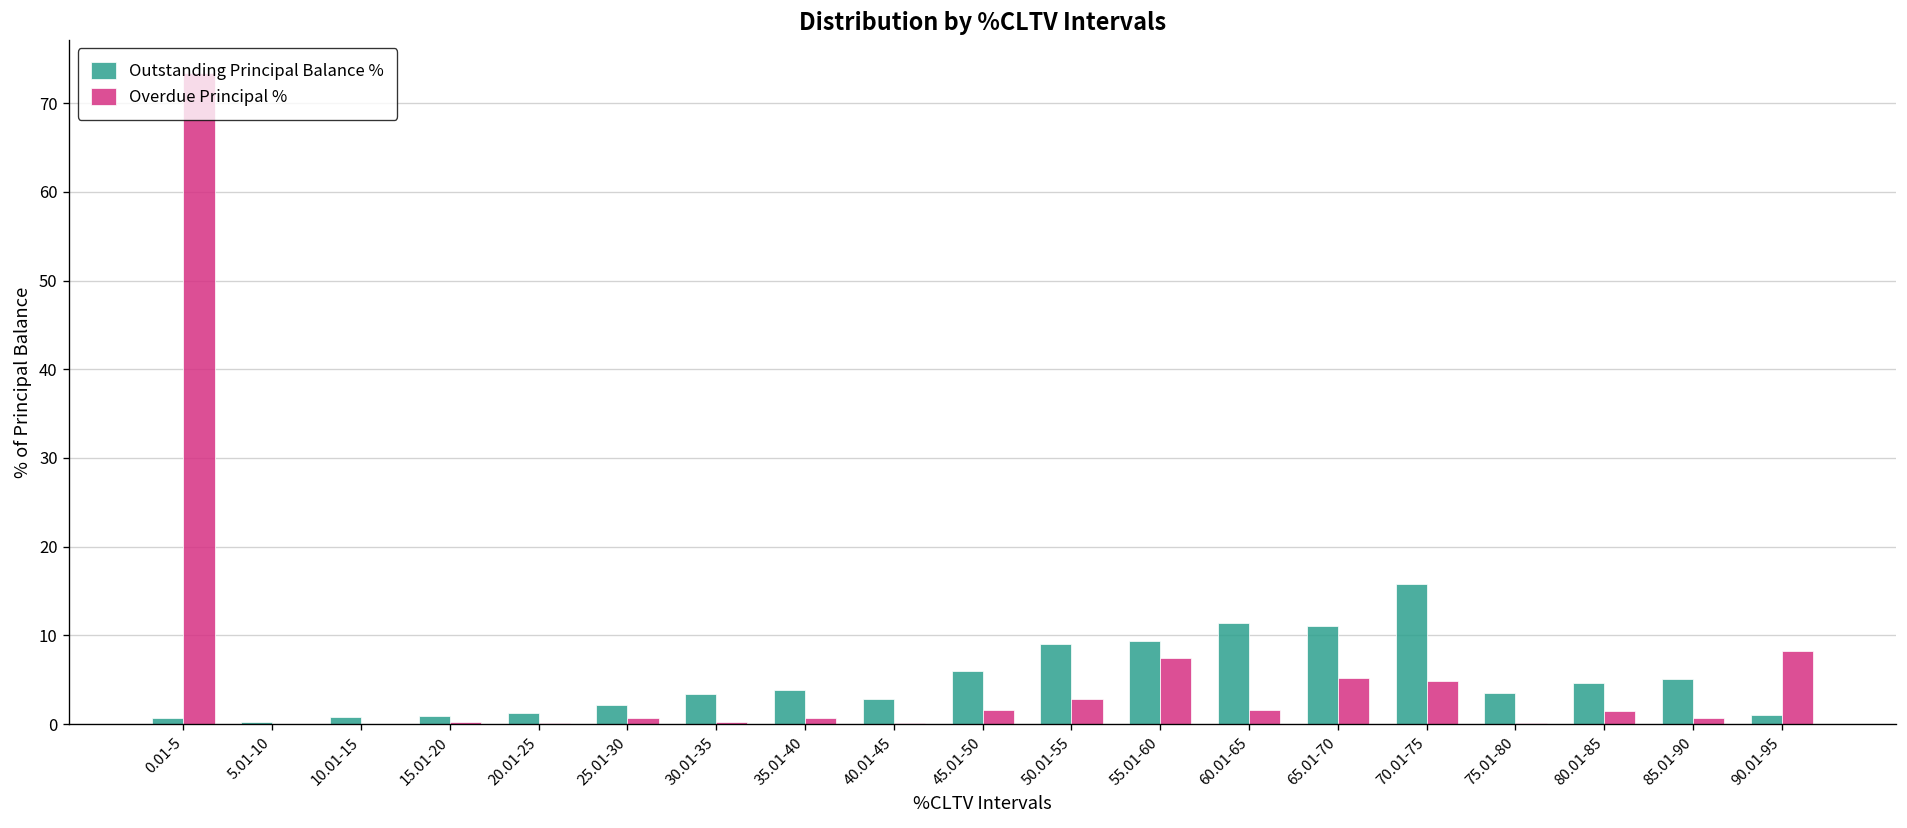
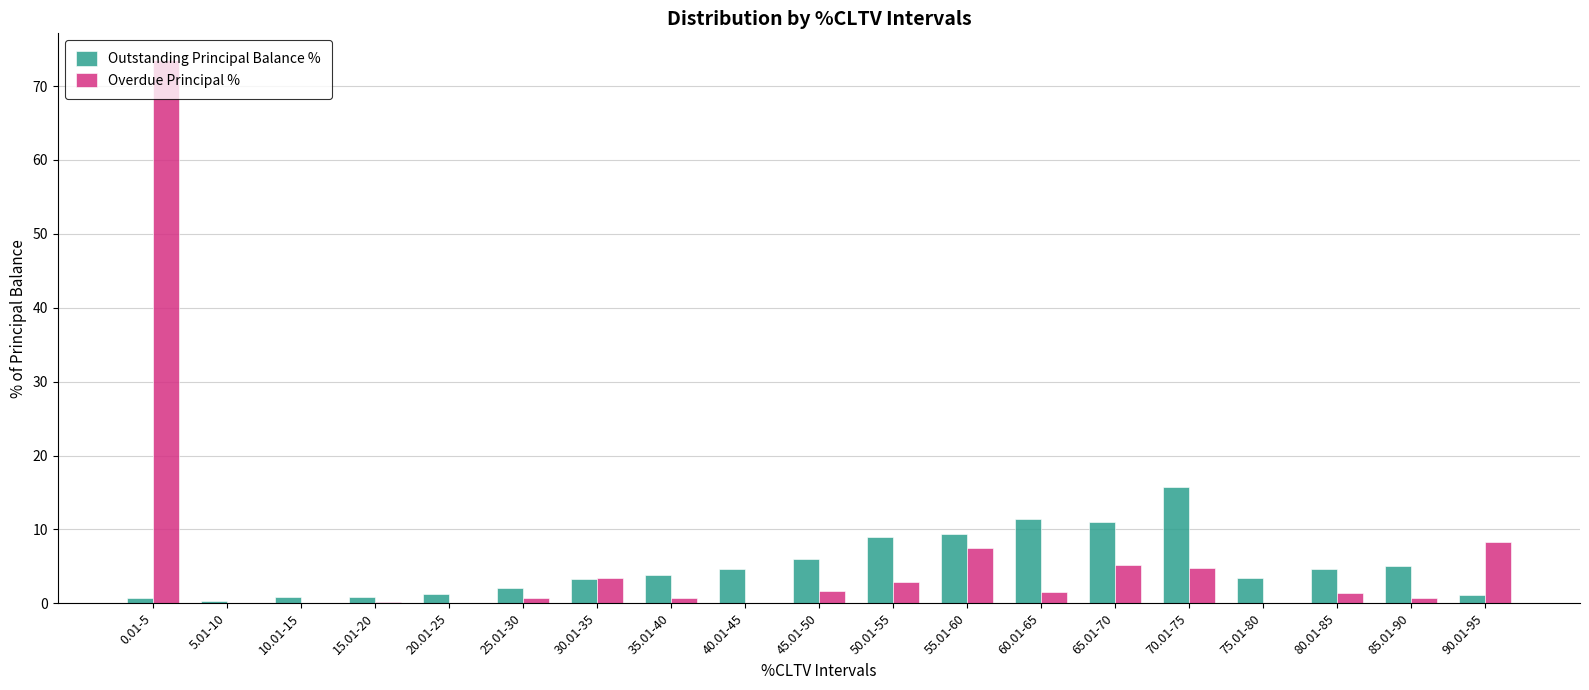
Overdue Principal %, 30.01-35: 0 -> 3
Outstanding Principal Balance %, 40.01-45: 3 -> 5
